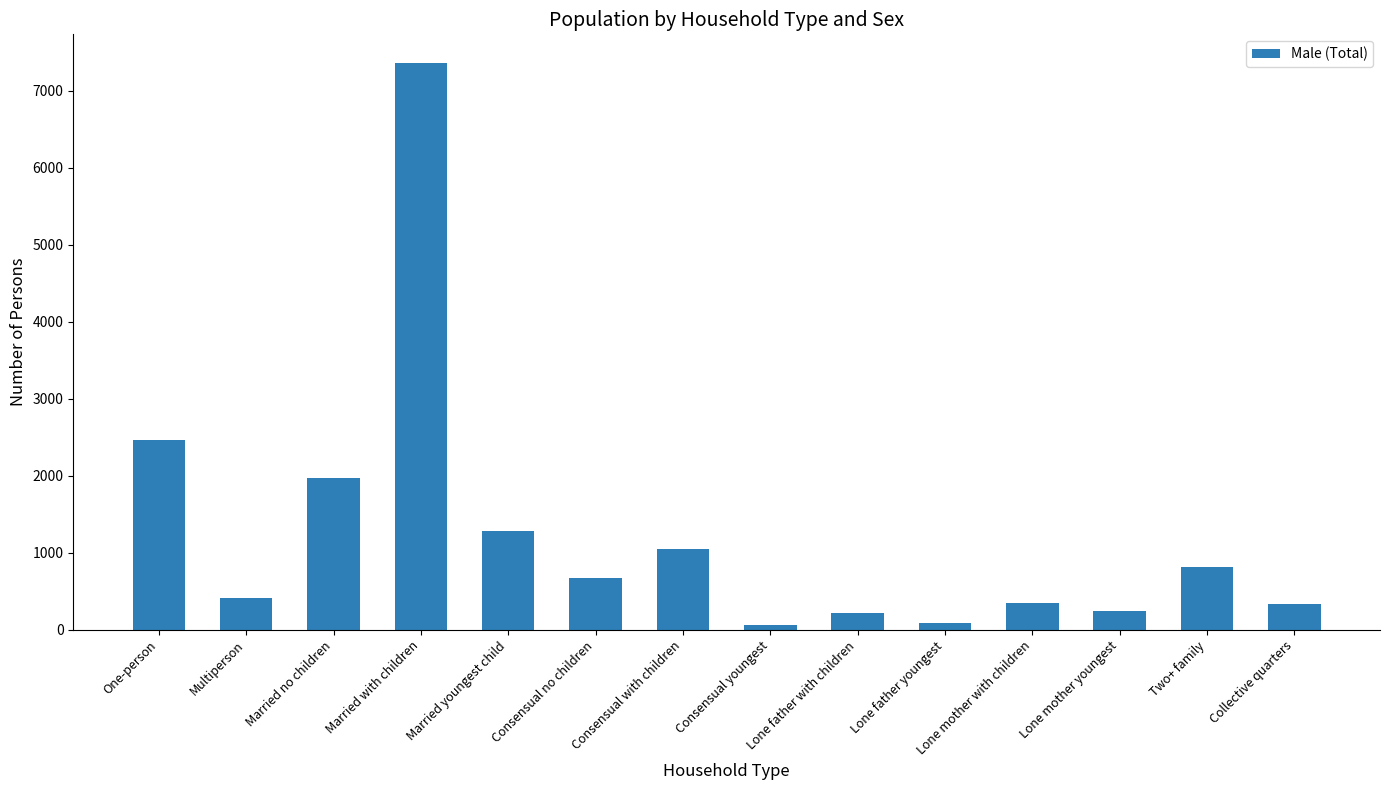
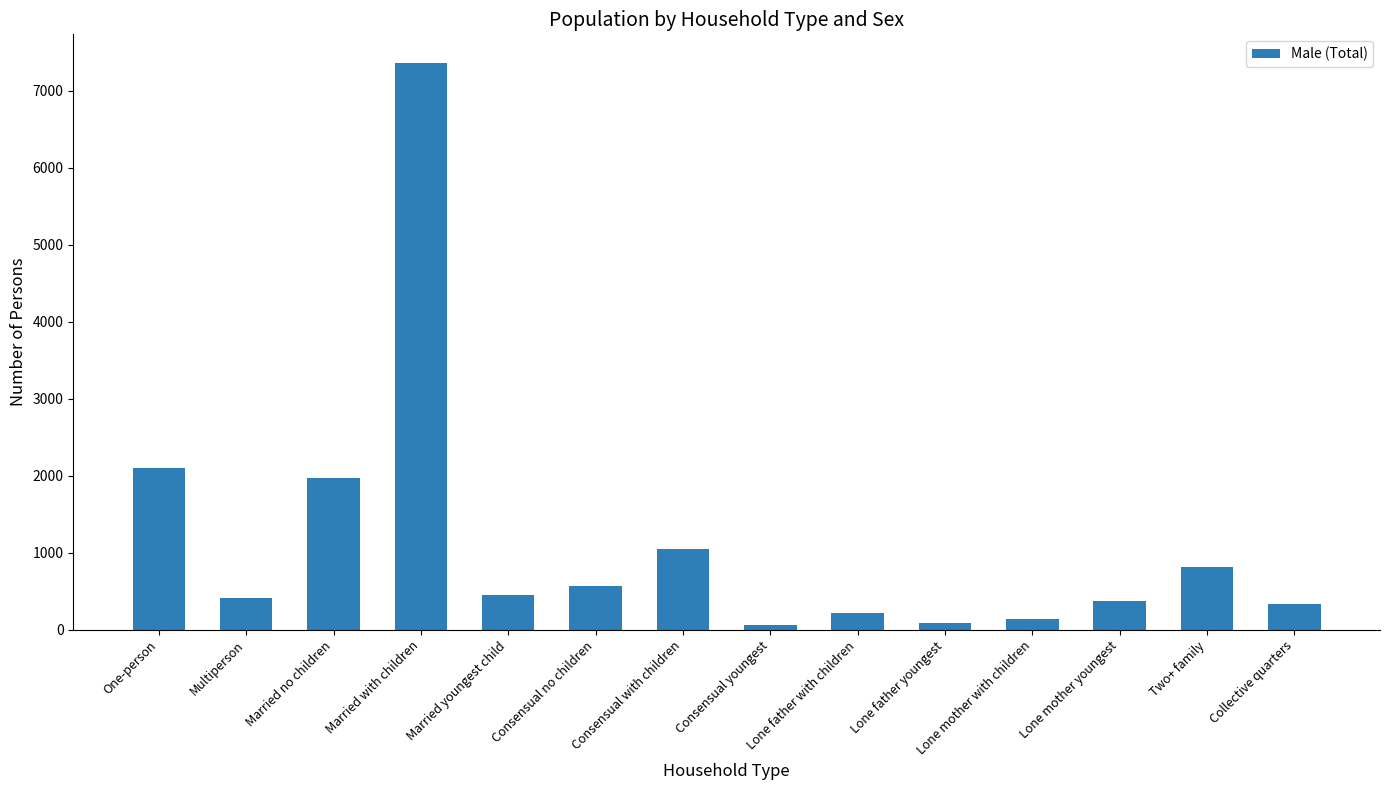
One-person: 2500 -> 2100
Married youngest child: 1300 -> 400
Consensual no children: 700 -> 600
Lone mother with children: 300 -> 100
Lone mother youngest: 200 -> 400
